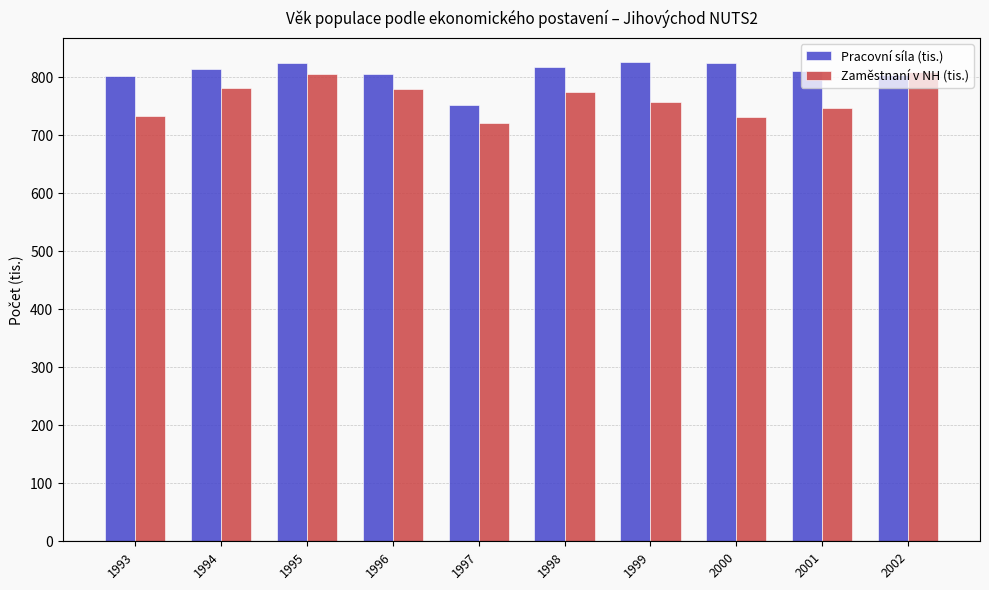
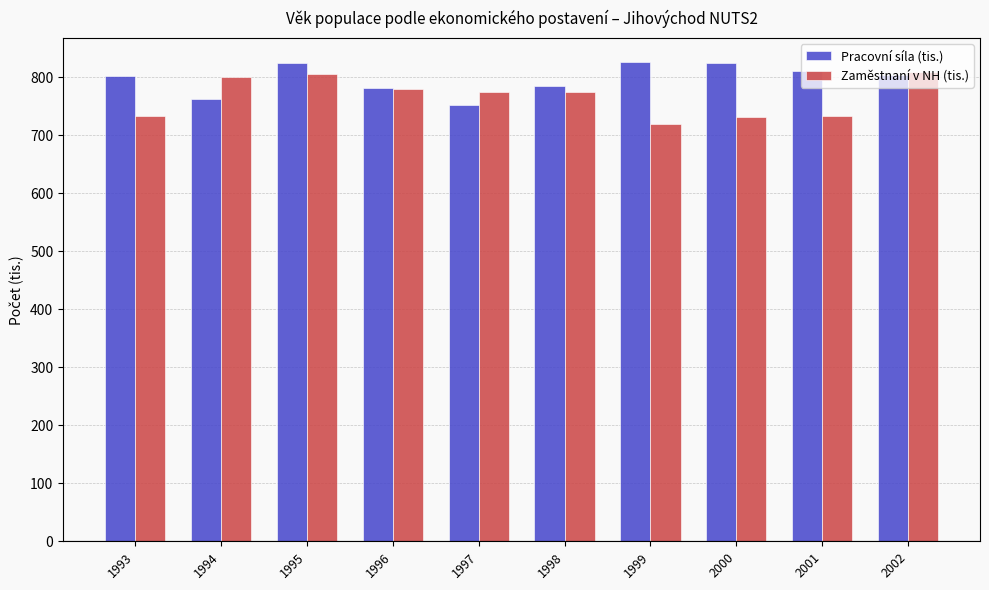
Pracovní síla (tis.), 1994: 810 -> 760
Zaměstnaní v NH (tis.), 1994: 780 -> 800
Pracovní síla (tis.), 1996: 810 -> 780
Zaměstnaní v NH (tis.), 1997: 720 -> 770
Pracovní síla (tis.), 1998: 820 -> 780
Zaměstnaní v NH (tis.), 1999: 760 -> 720
Zaměstnaní v NH (tis.), 2001: 750 -> 730
